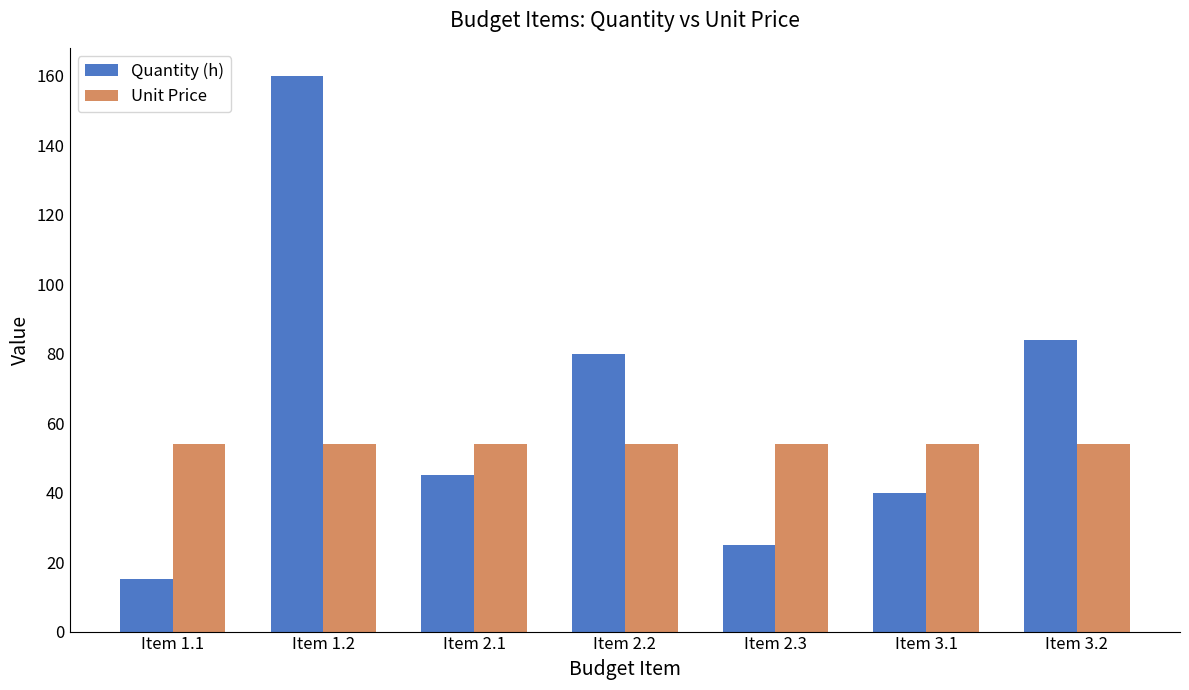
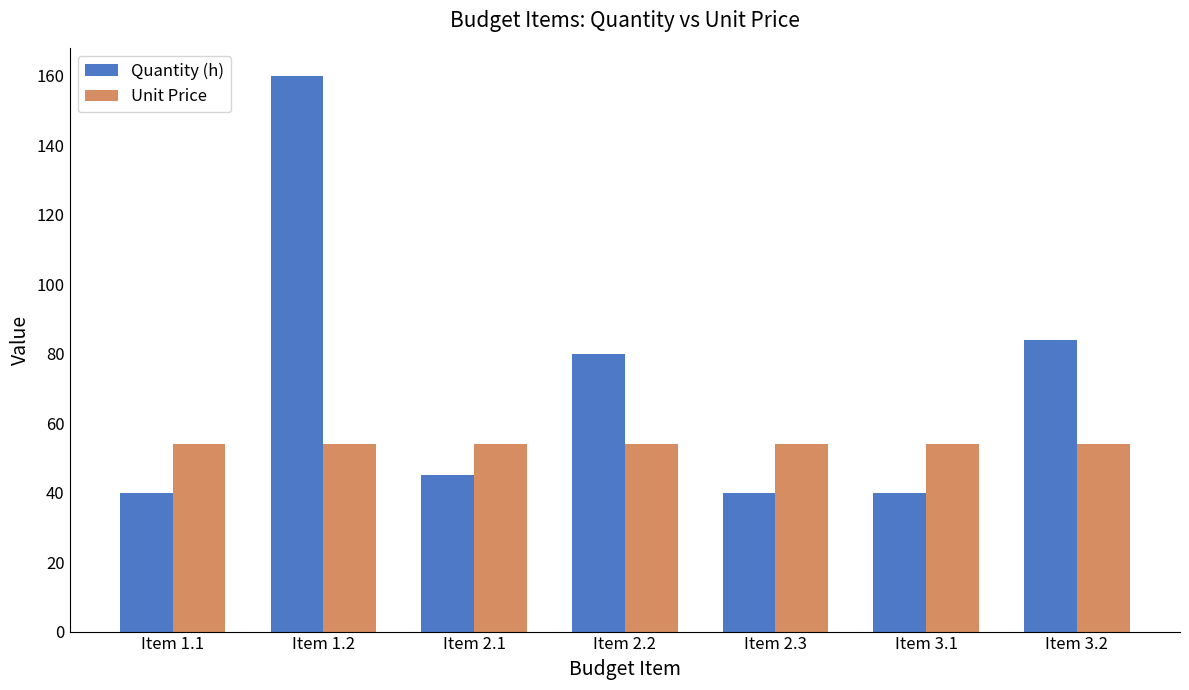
Quantity (h), Item 1.1: 15 -> 40
Quantity (h), Item 2.3: 25 -> 40
